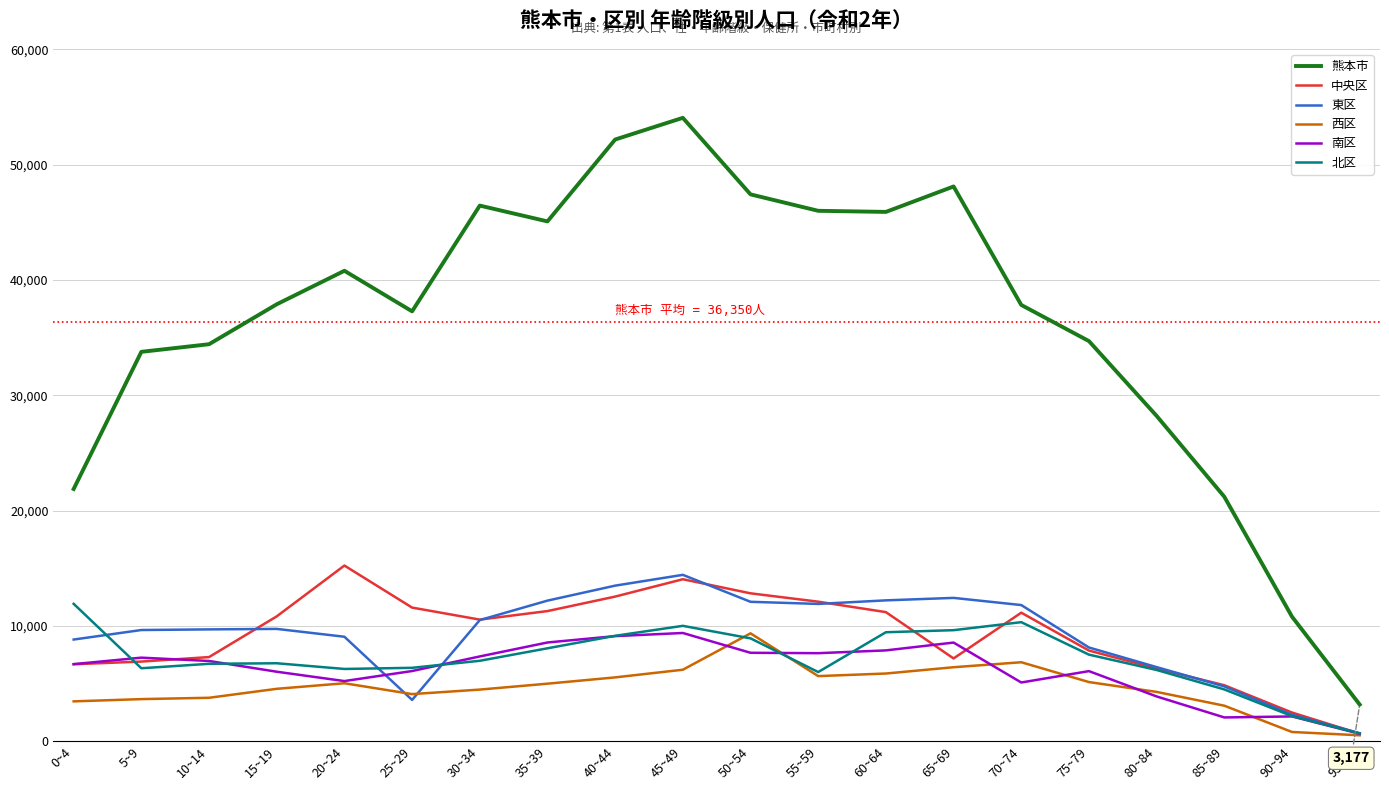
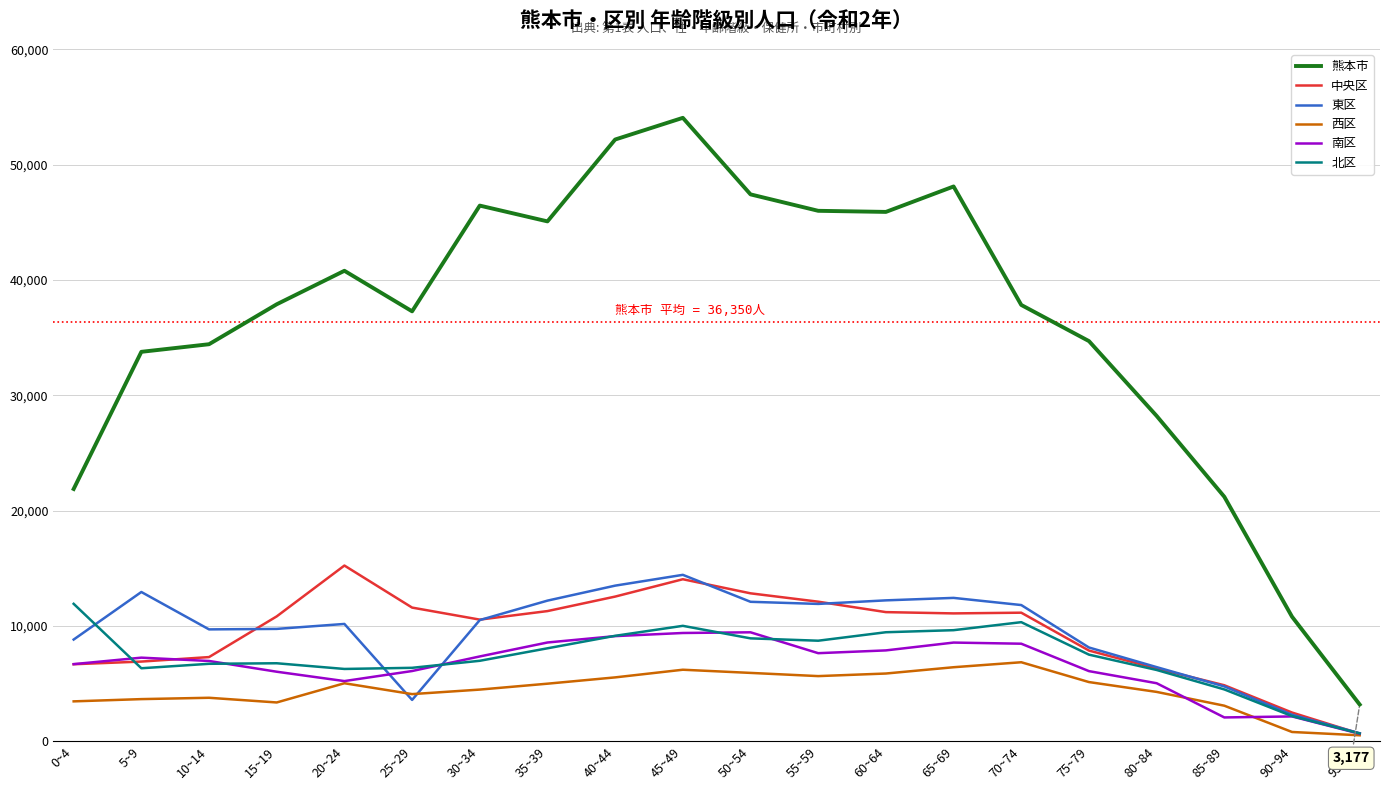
東区, 5~9: 9,600 -> 12,900
西区, 15~19: 4,500 -> 3,400
東区, 20~24: 9,100 -> 10,200
西区, 50~54: 9,400 -> 5,900
南区, 50~54: 7,700 -> 9,400
北区, 55~59: 6,000 -> 8,700
中央区, 65~69: 7,200 -> 11,100
南区, 70~74: 5,100 -> 8,500
南区, 80~84: 3,900 -> 5,000
